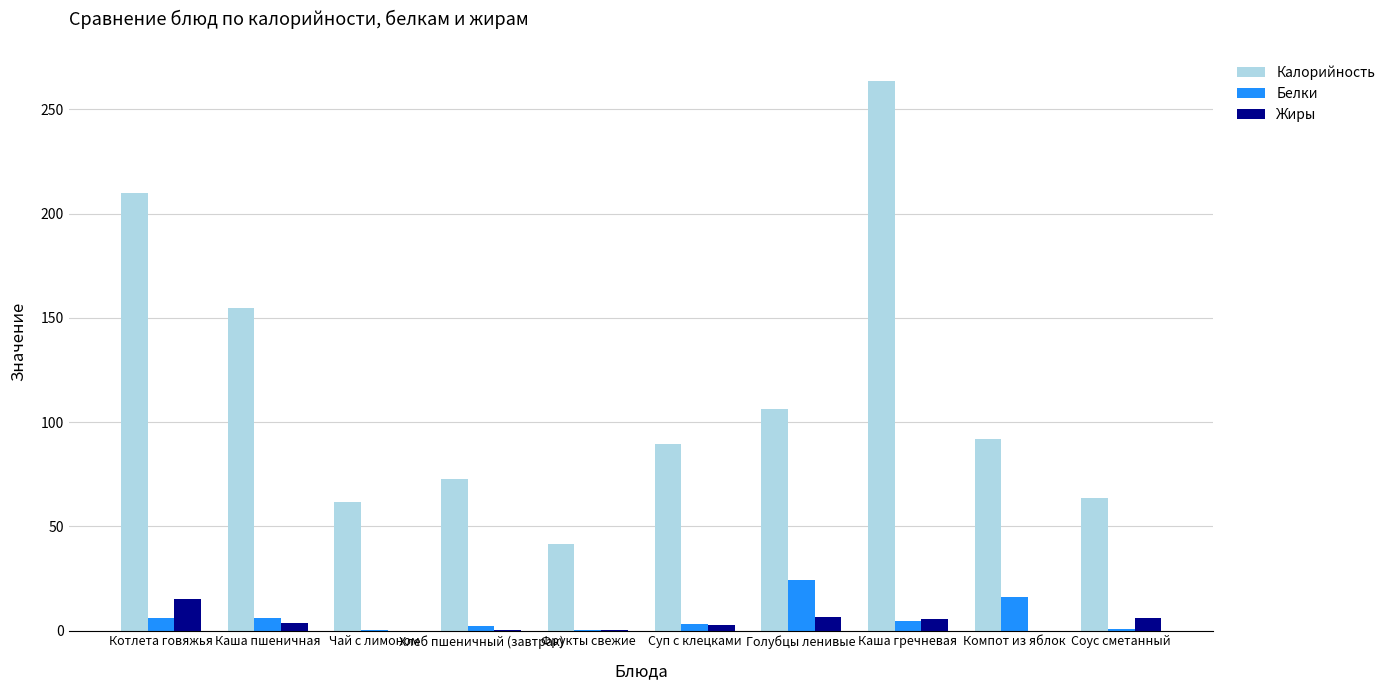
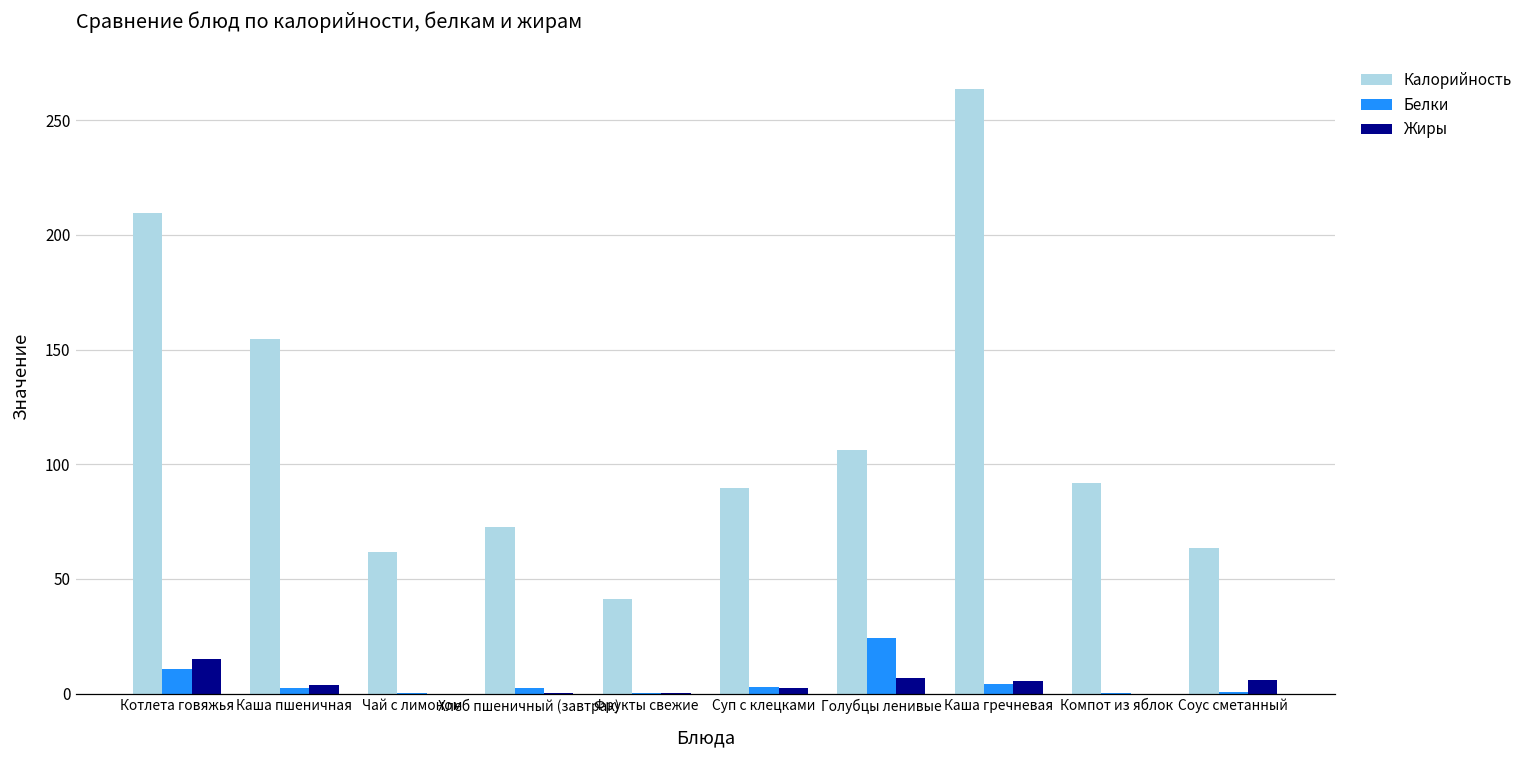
Белки, Котлета говяжья: 6 -> 11
Белки, Каша пшеничная: 6 -> 2
Белки, Компот из яблок: 16 -> 0
